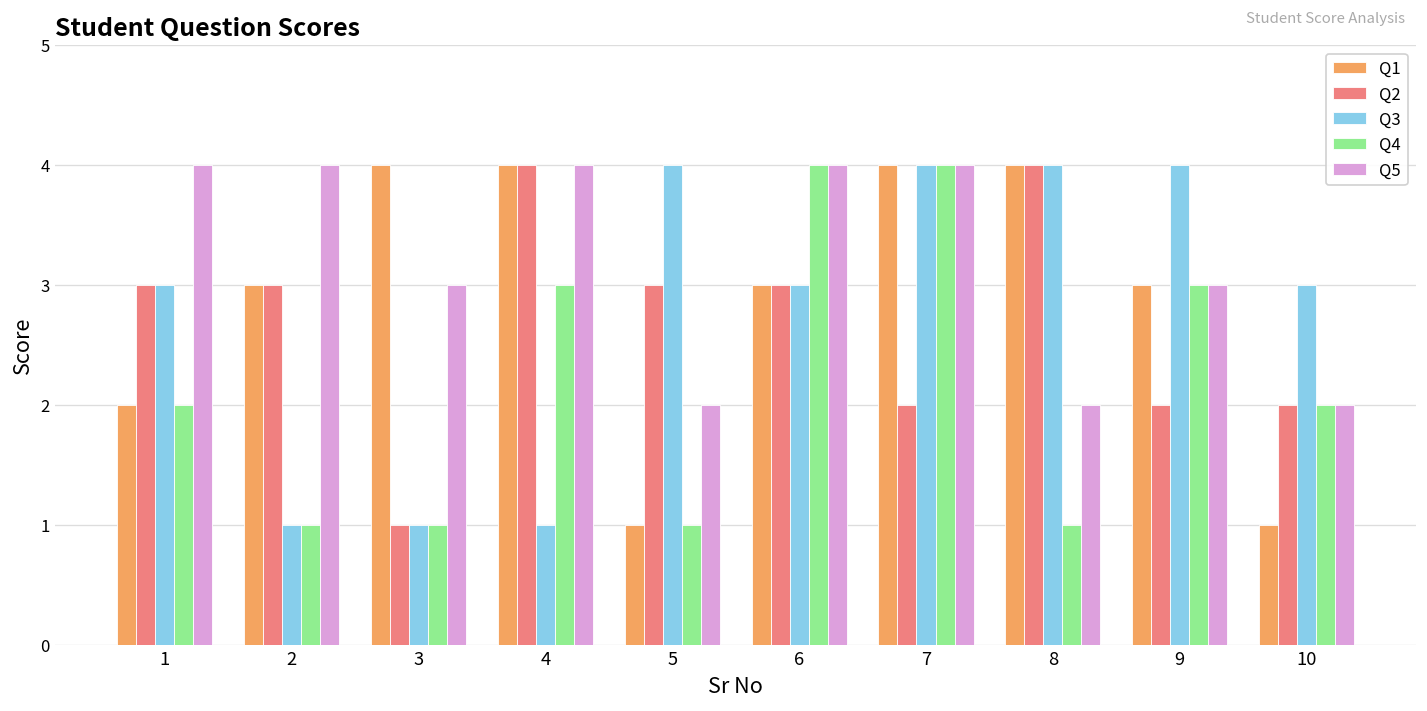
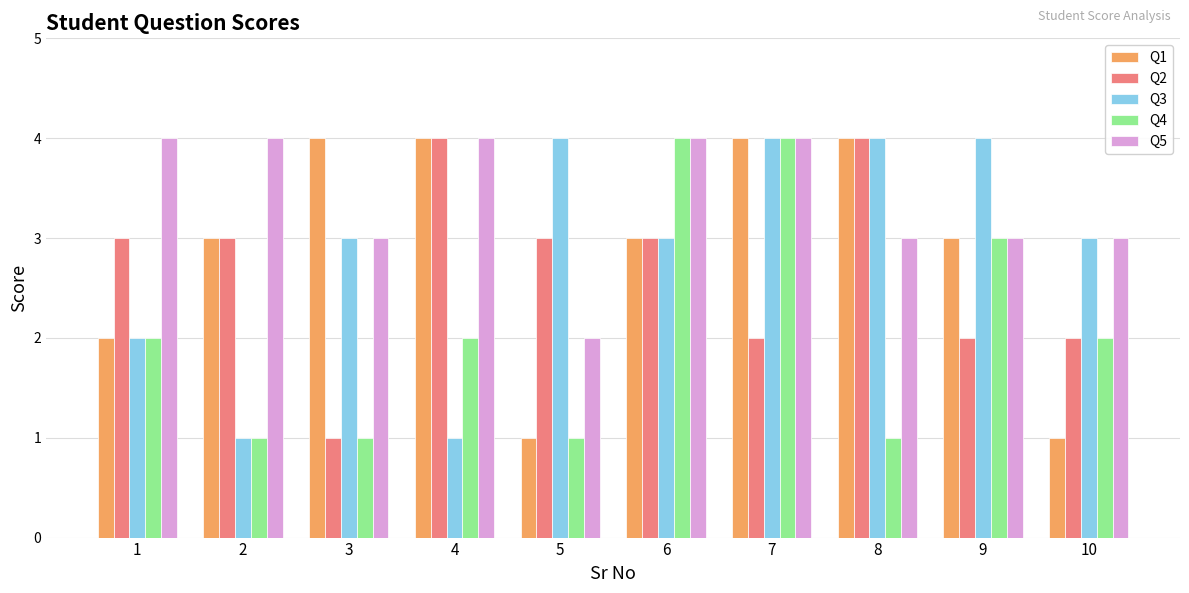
Q3, 1: 3 -> 2
Q3, 3: 1 -> 3
Q4, 4: 3 -> 2
Q5, 8: 2 -> 3
Q5, 10: 2 -> 3
